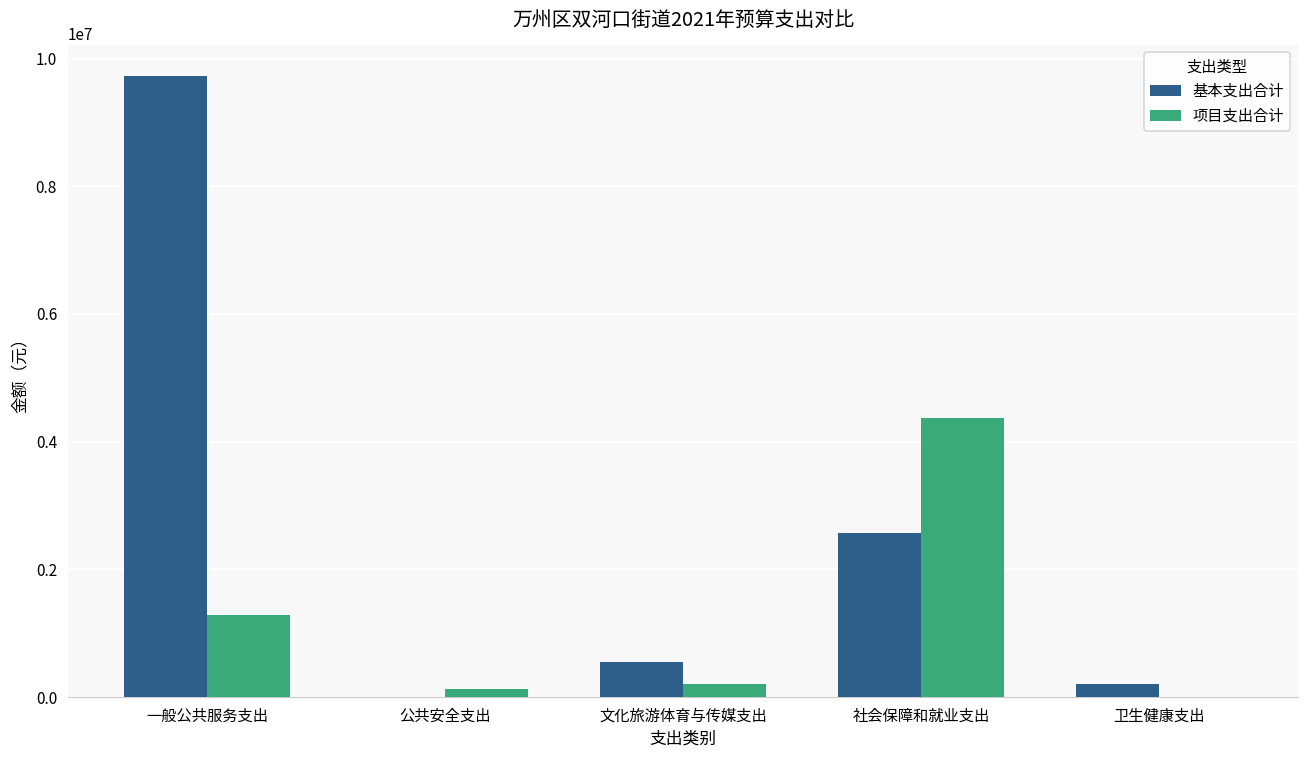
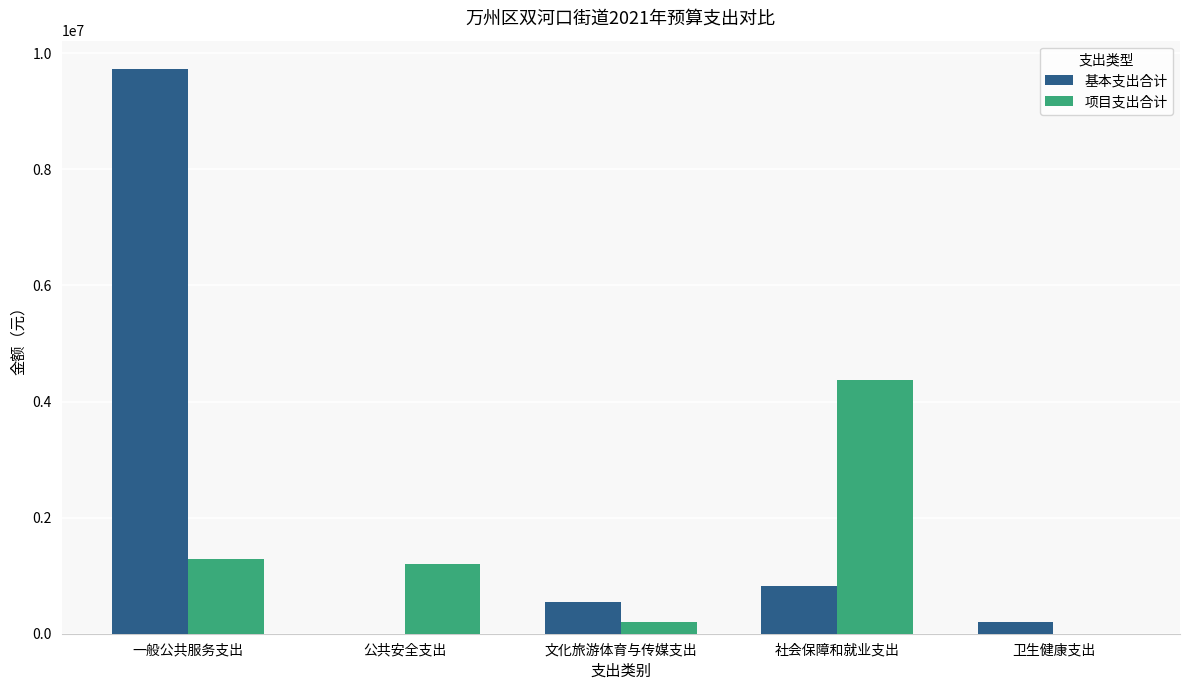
项目支出合计, 公共安全支出: 100000 -> 1200000
基本支出合计, 社会保障和就业支出: 2600000 -> 800000
